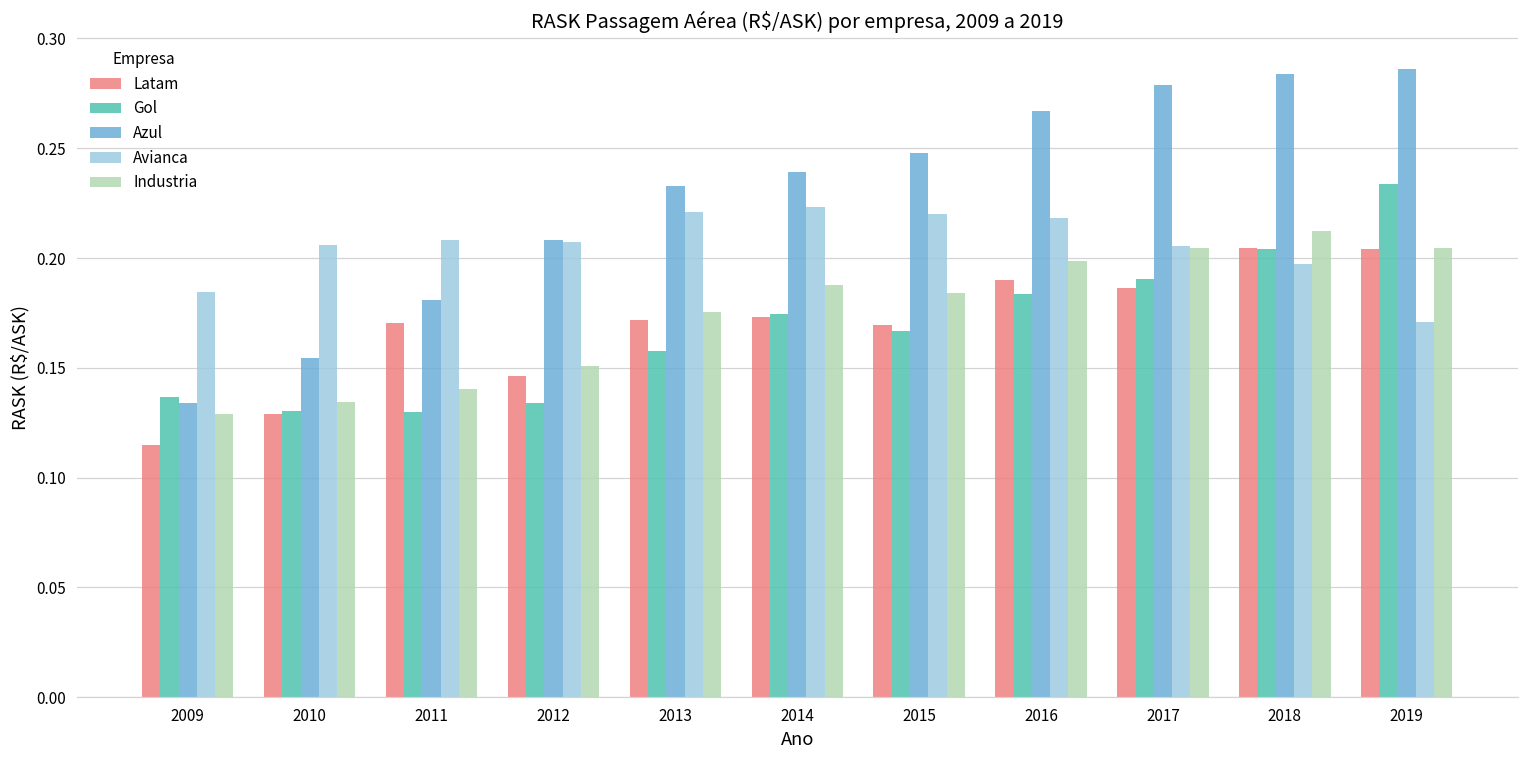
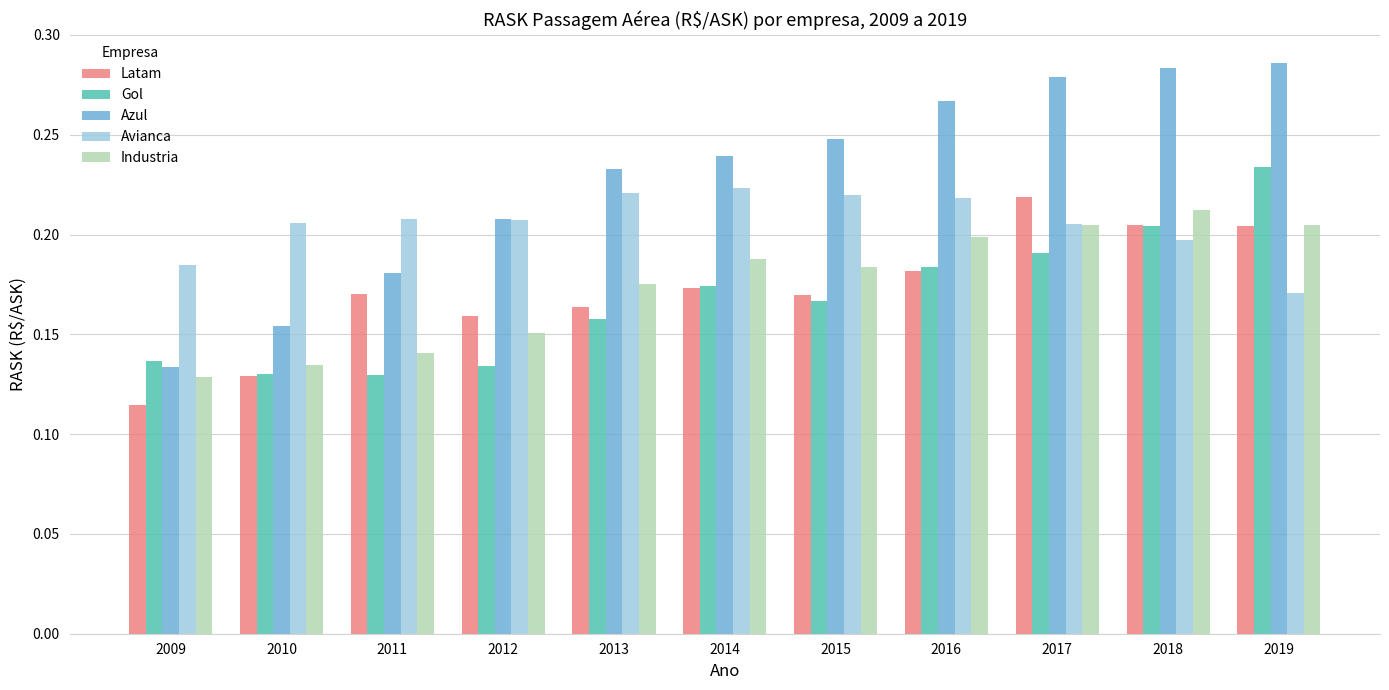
Latam, 2012: 0.146 -> 0.159
Latam, 2013: 0.172 -> 0.164
Latam, 2016: 0.190 -> 0.182
Latam, 2017: 0.186 -> 0.219
